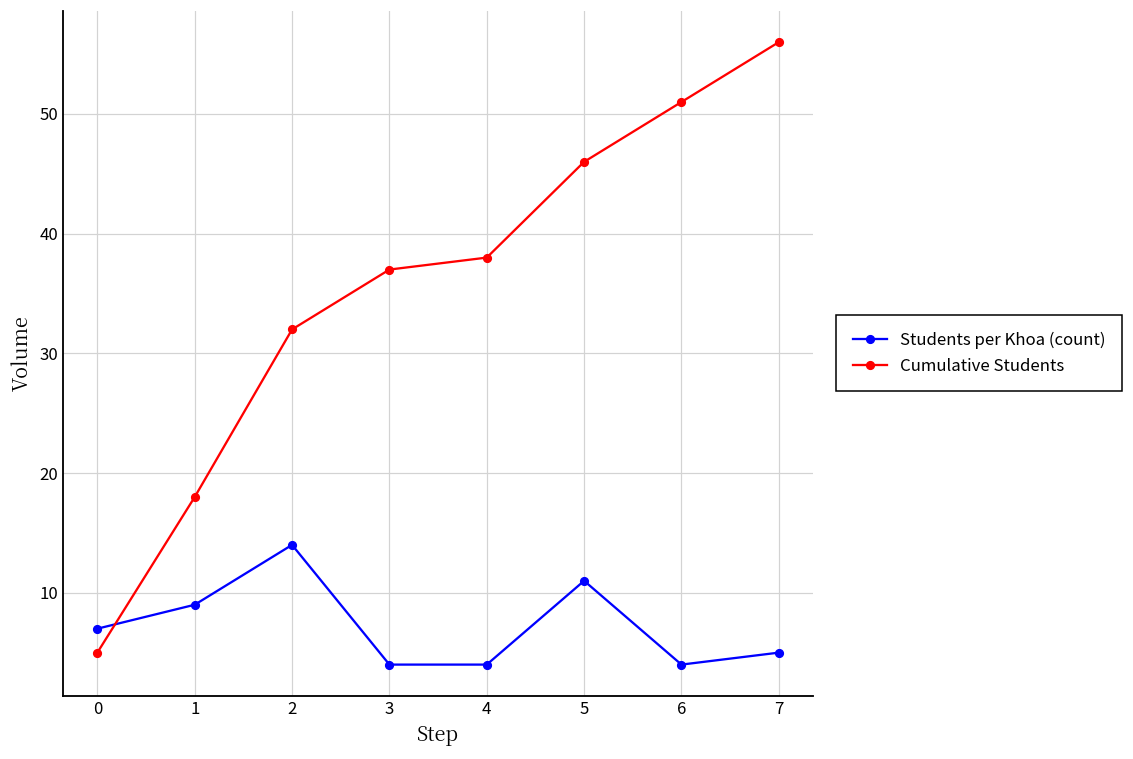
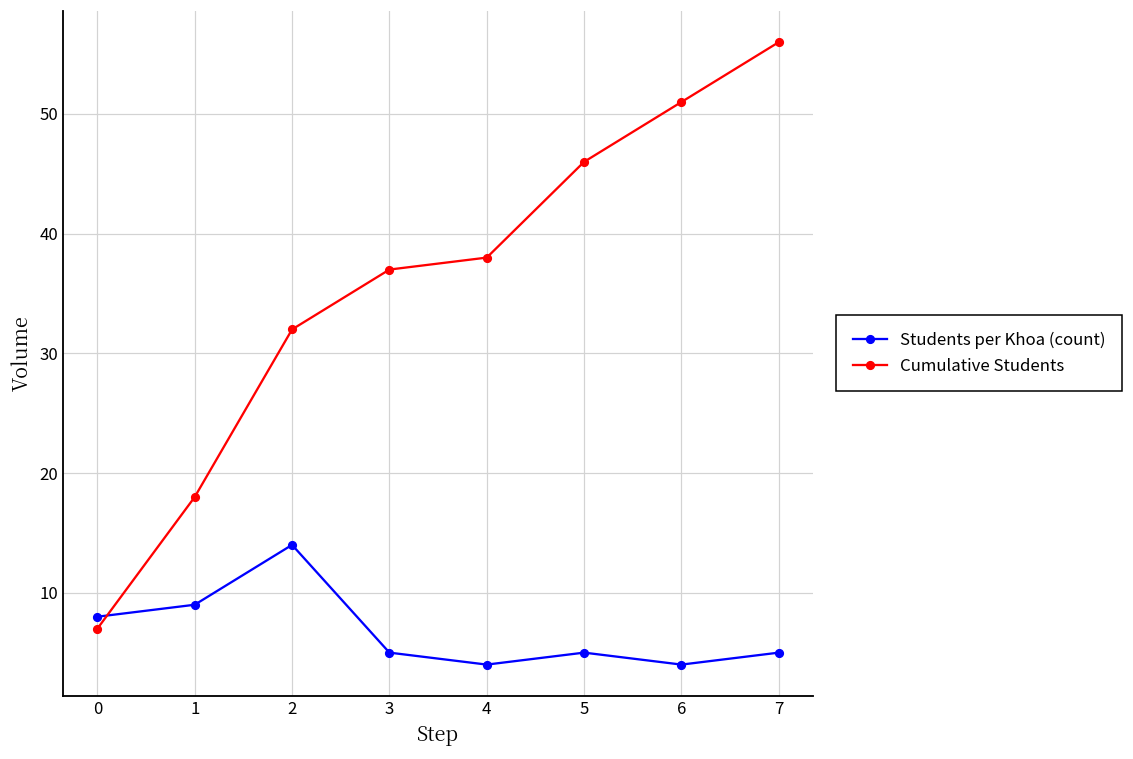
Students per Khoa (count), 0: 7 -> 8
Cumulative Students, 0: 5 -> 7
Students per Khoa (count), 3: 4 -> 5
Students per Khoa (count), 5: 11 -> 5
